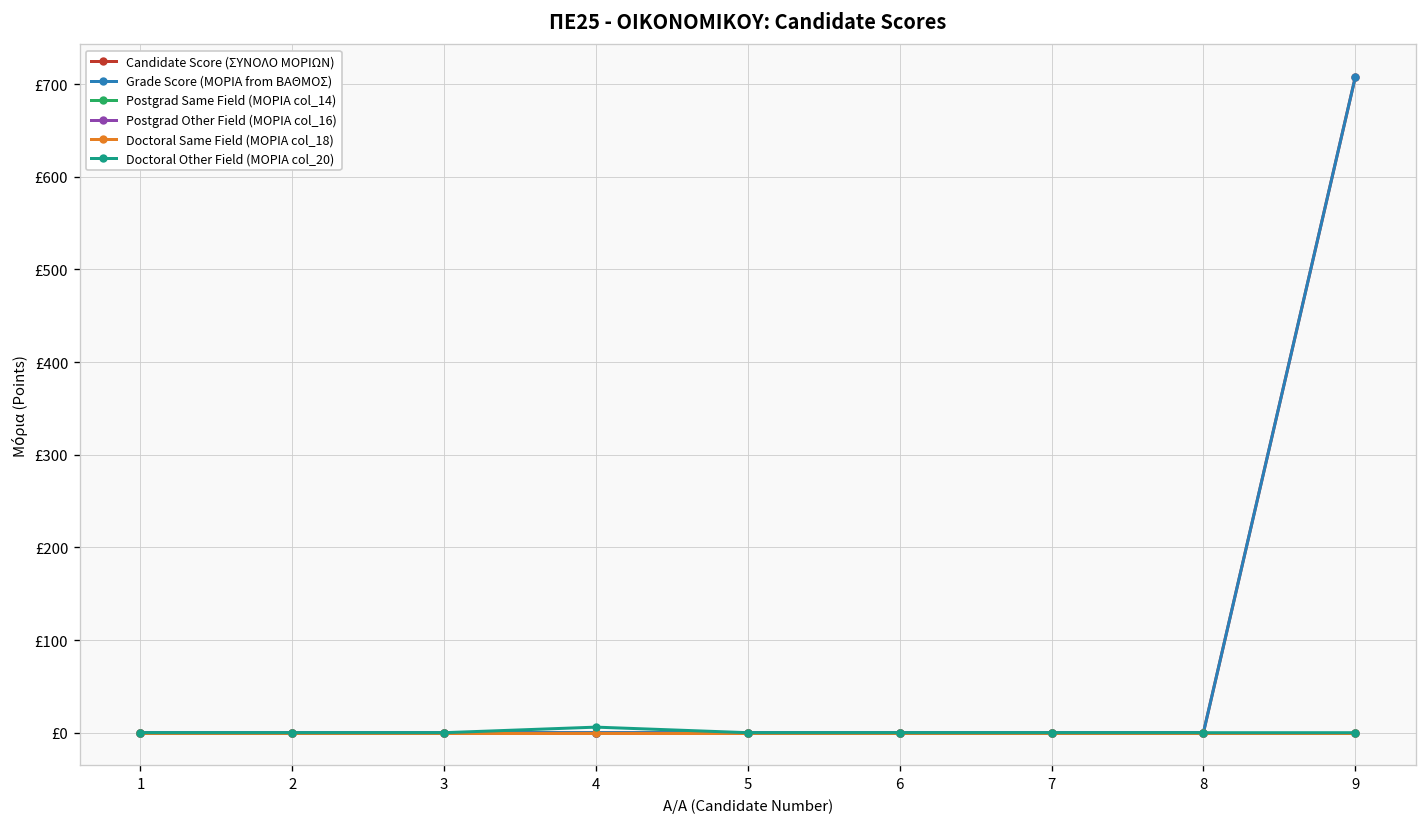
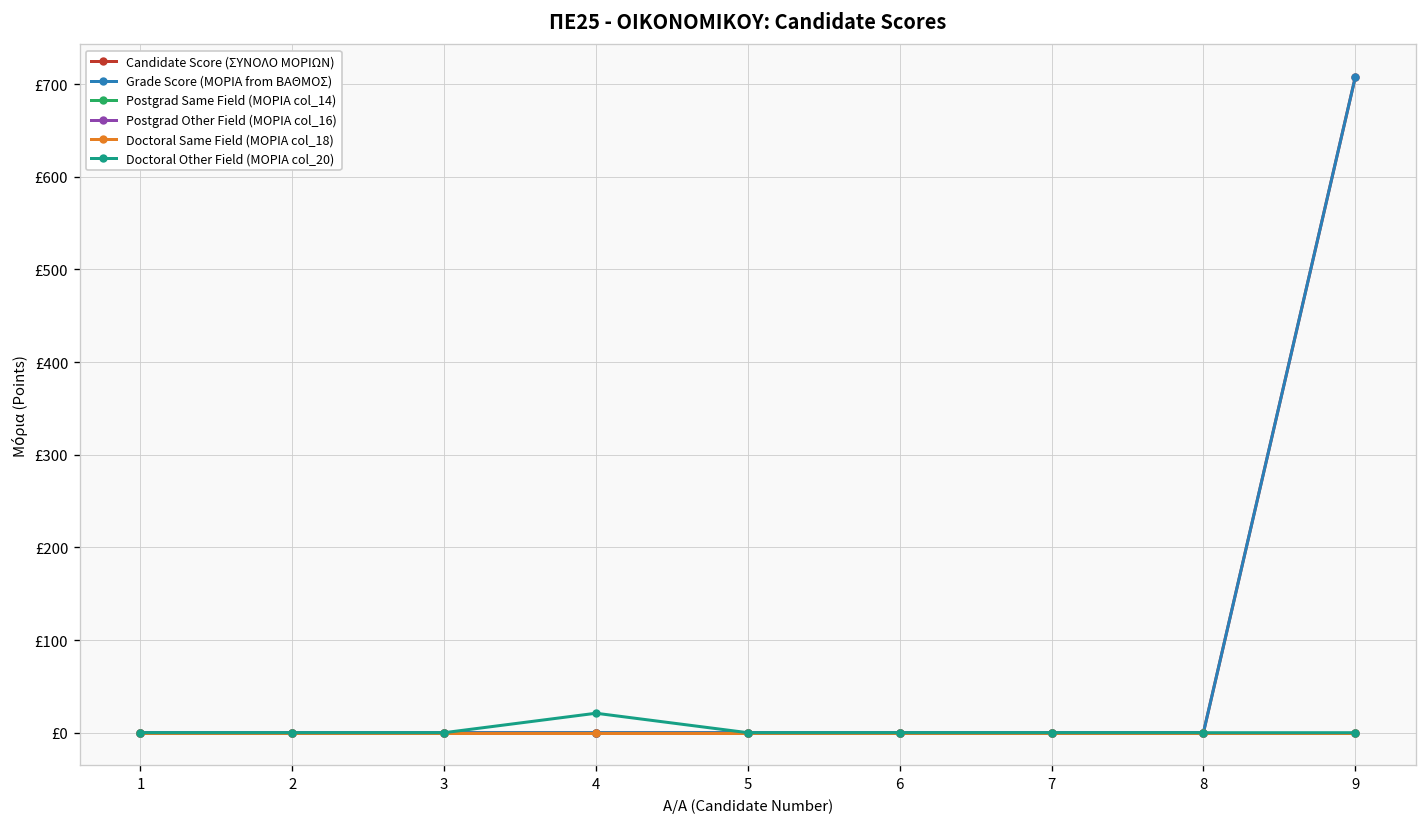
Doctoral Other Field (ΜΟΡΙΑ col_20), 4: £10 -> £20
